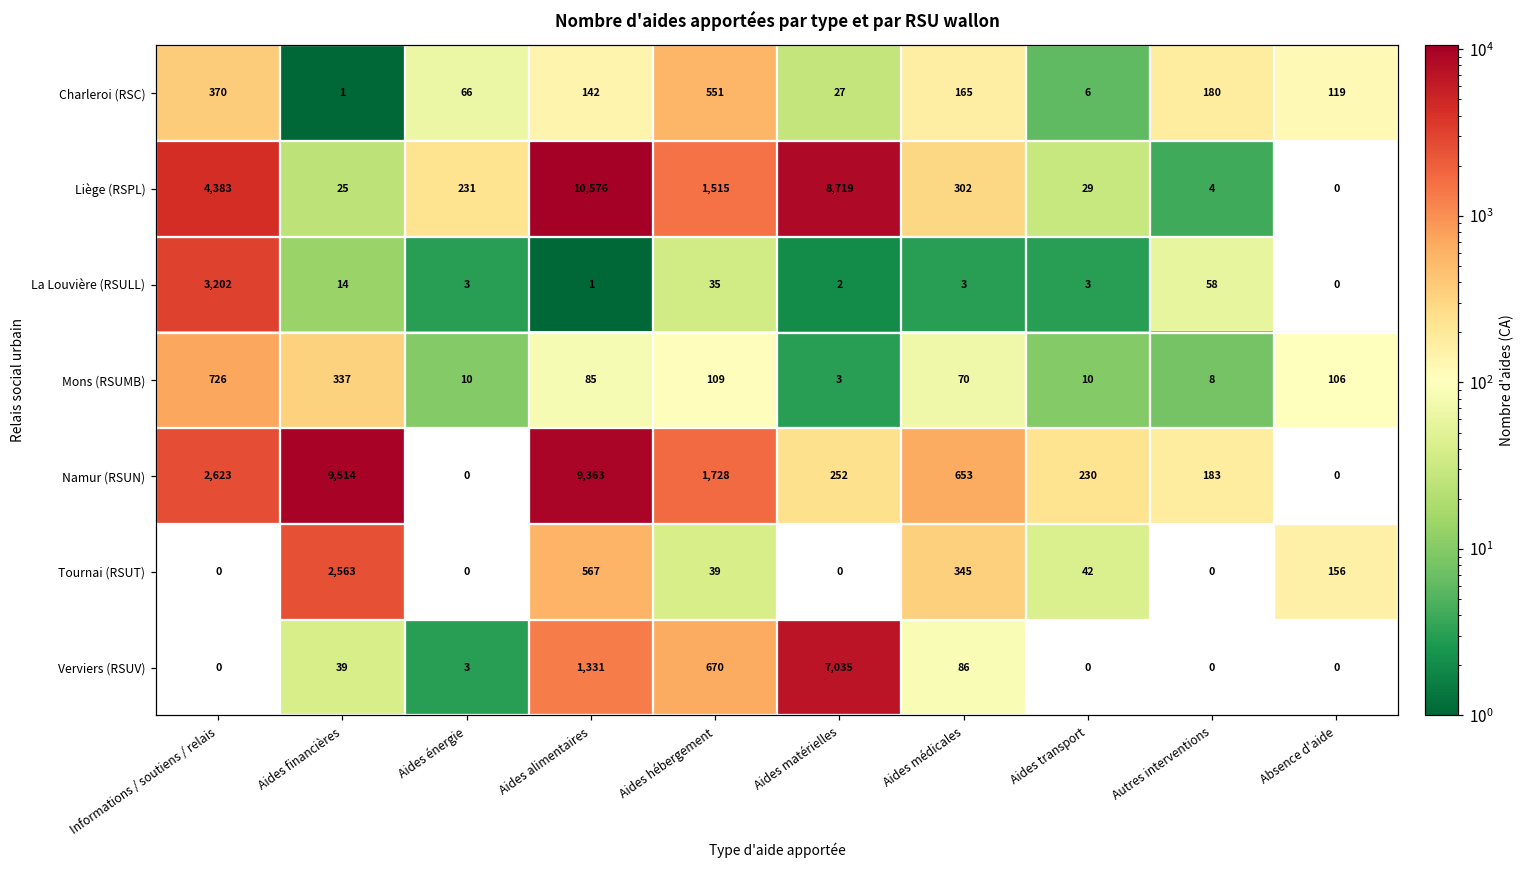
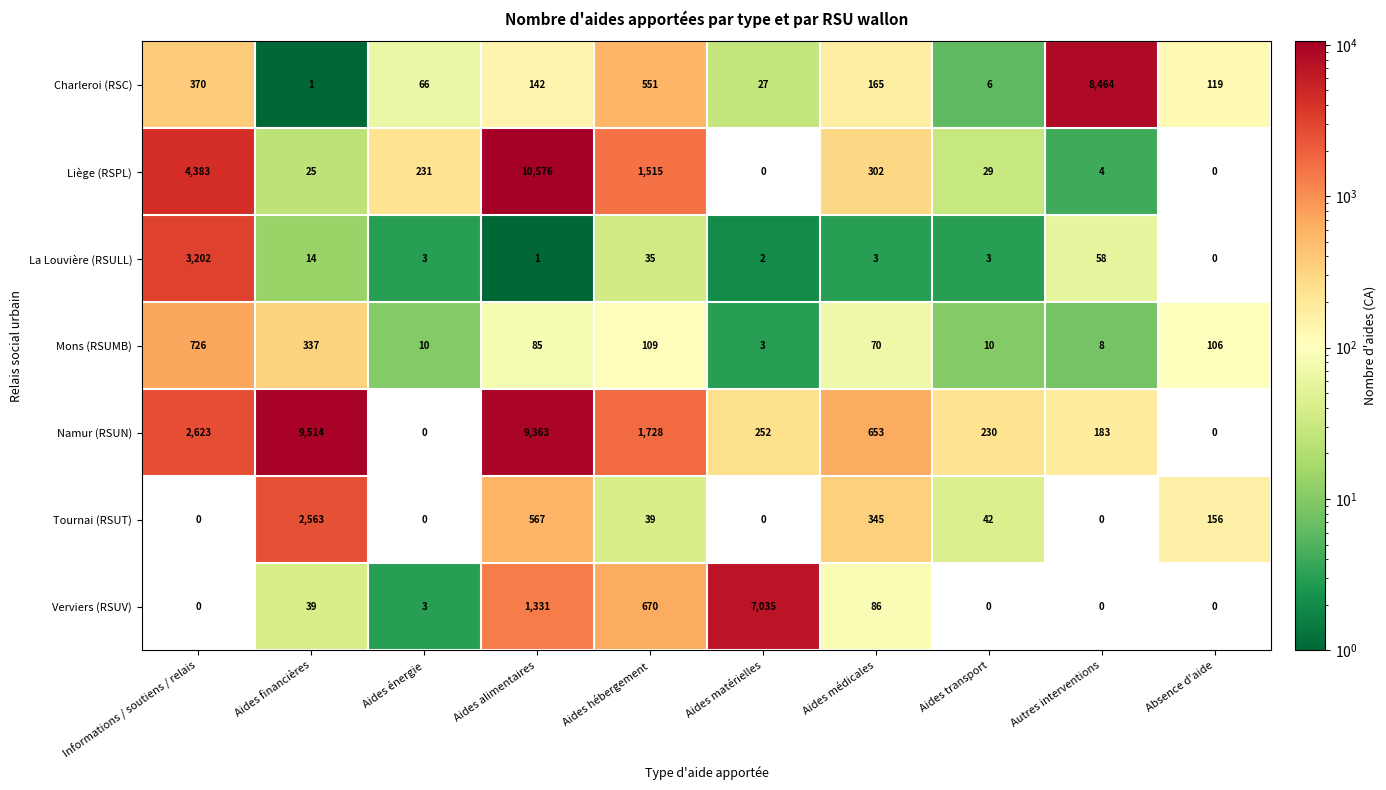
Charleroi (RSC), Autres interventions: 180 -> 8,464
Liège (RSPL), Aides matérielles: 8,719 -> 0
